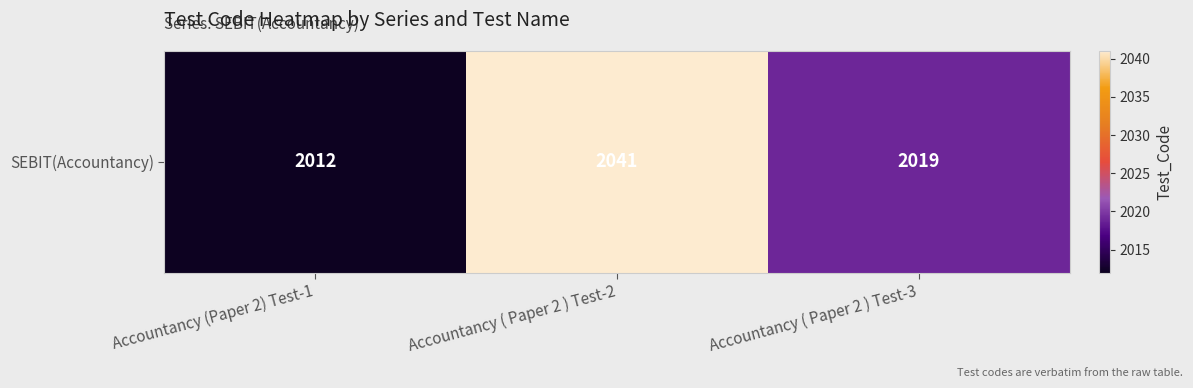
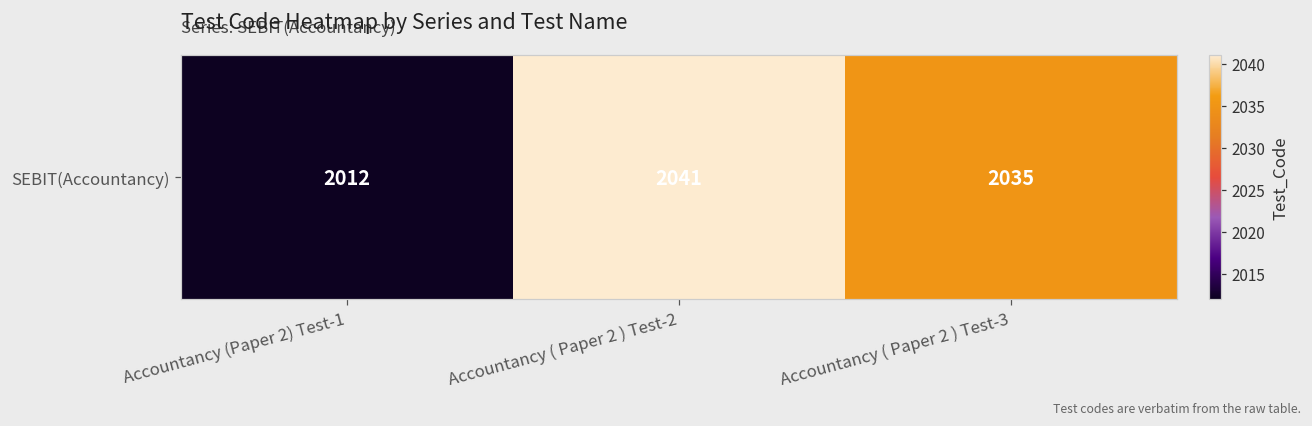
SEBIT(Accountancy), Accountancy ( Paper 2 ) Test-3: 2019 -> 2035
